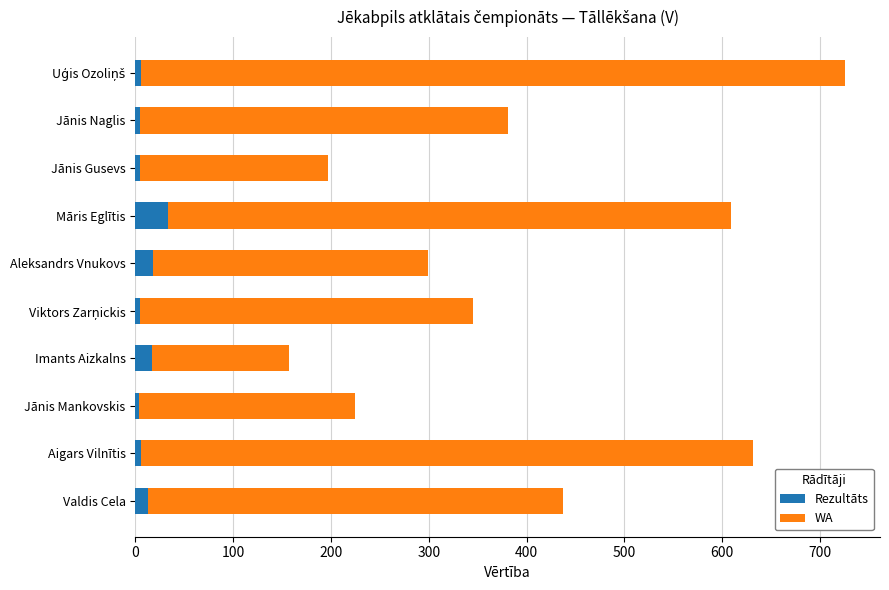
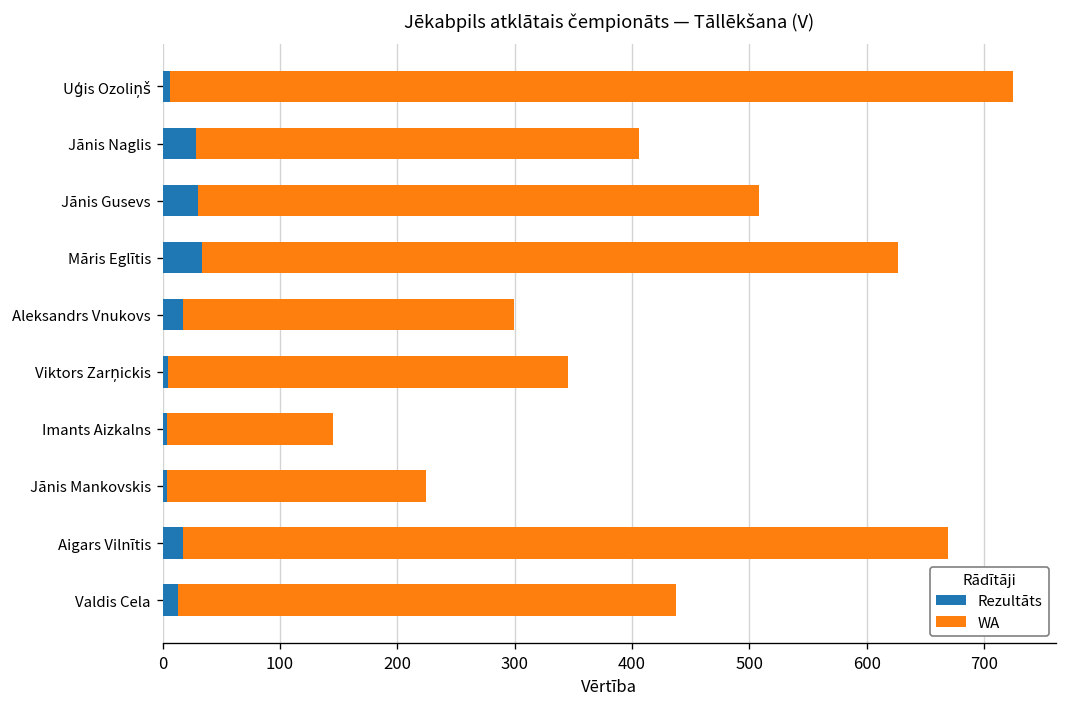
Rezultāts, Jānis Naglis: 0 -> 30
Rezultāts, Jānis Gusevs: 0 -> 30
WA, Jānis Gusevs: 190 -> 480
WA, Māris Eglītis: 580 -> 590
Rezultāts, Imants Aizkalns: 20 -> 0
Rezultāts, Aigars Vilnītis: 10 -> 20
WA, Aigars Vilnītis: 630 -> 650
